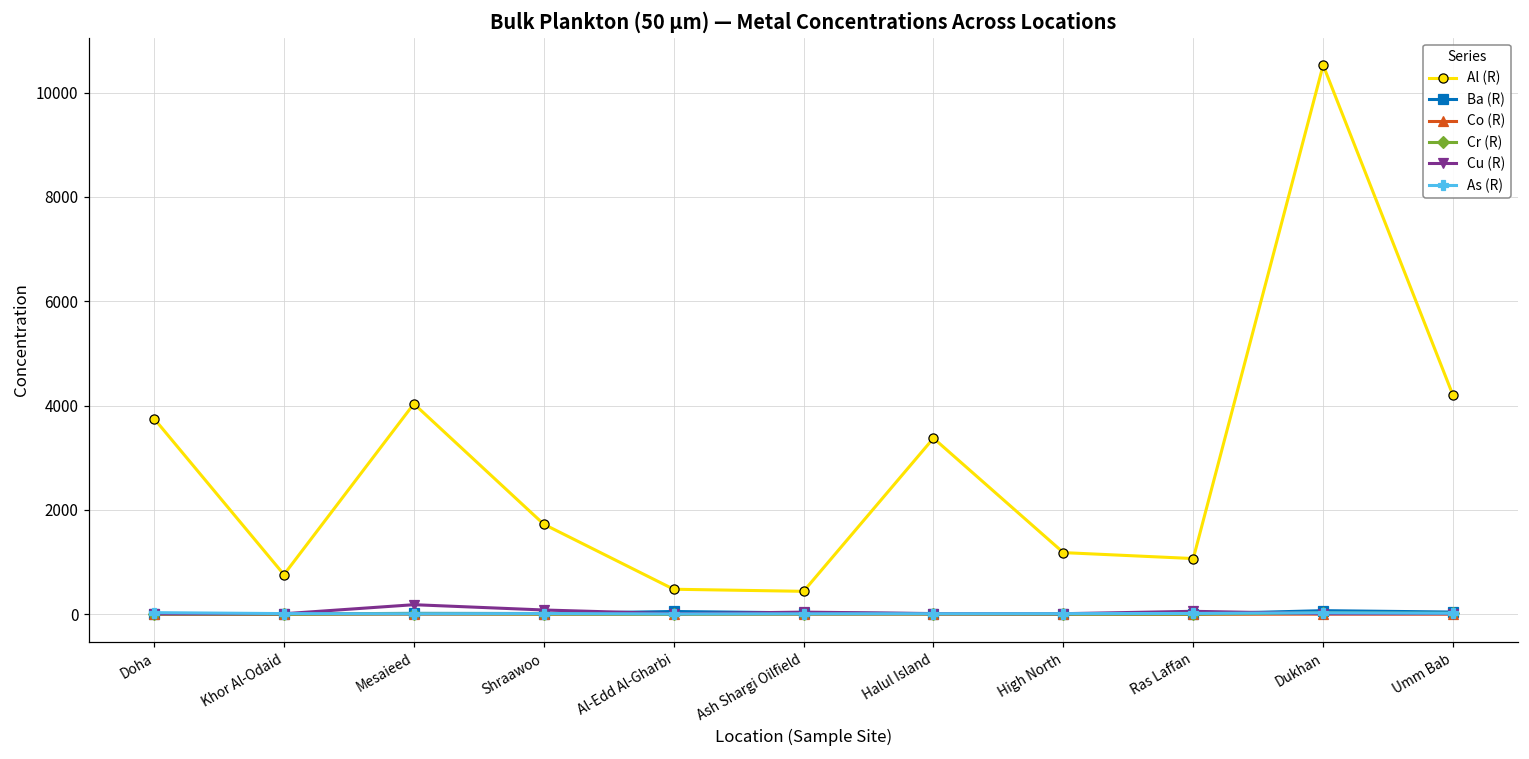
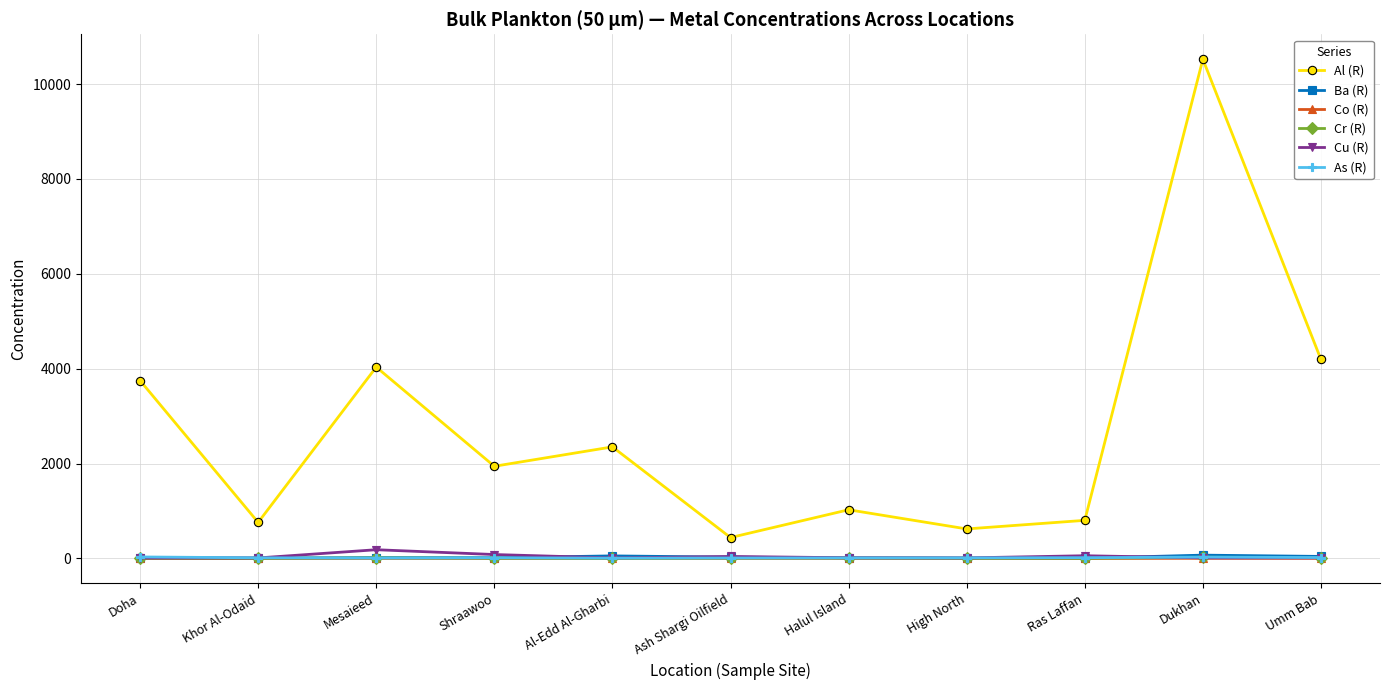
Al (R), Shraawoo: 1700 -> 1900
Al (R), Al-Edd Al-Gharbi: 500 -> 2400
Al (R), Halul Island: 3400 -> 1000
Al (R), High North: 1200 -> 600
Al (R), Ras Laffan: 1100 -> 800
